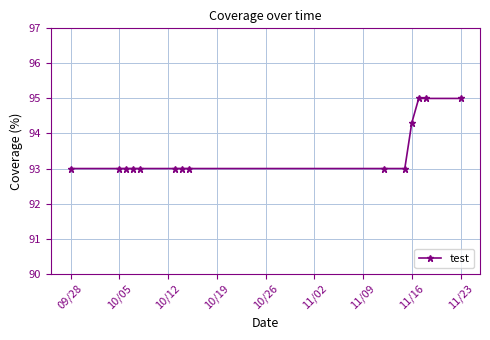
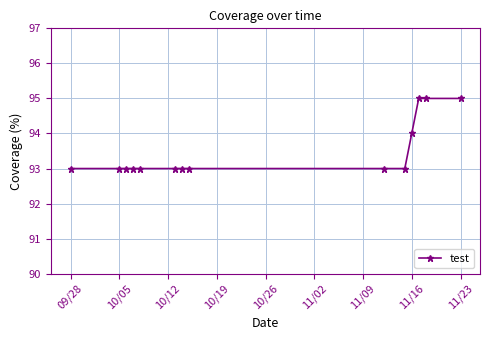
11/16: 94.3 -> 94.0
